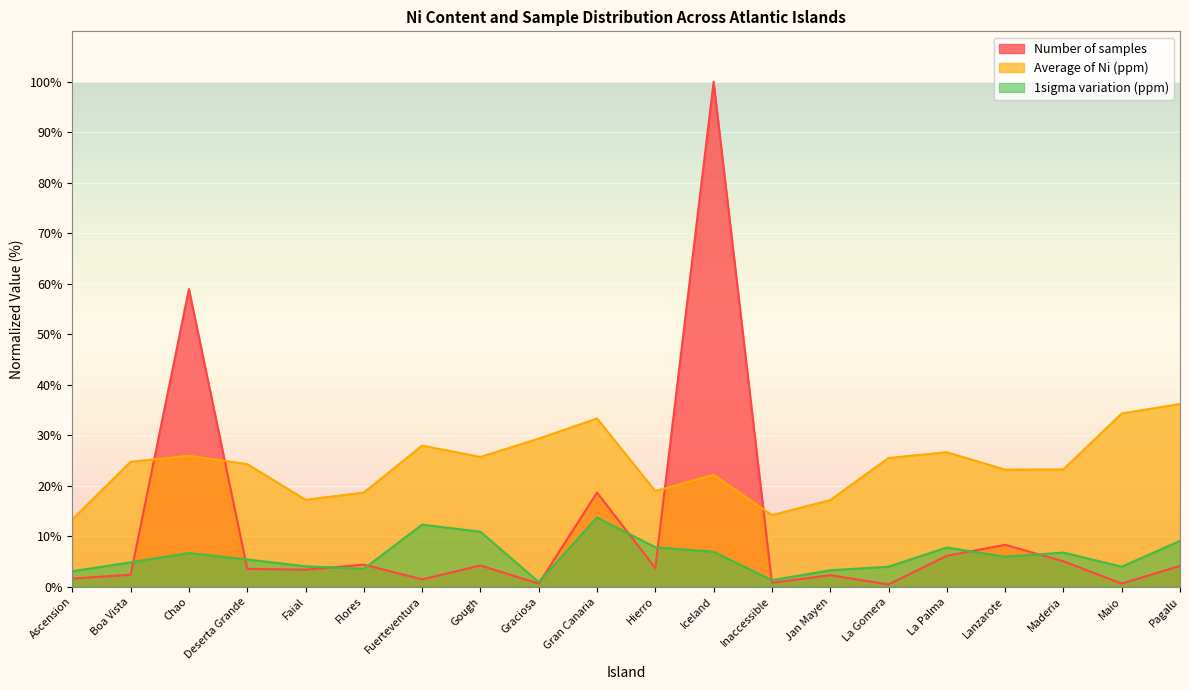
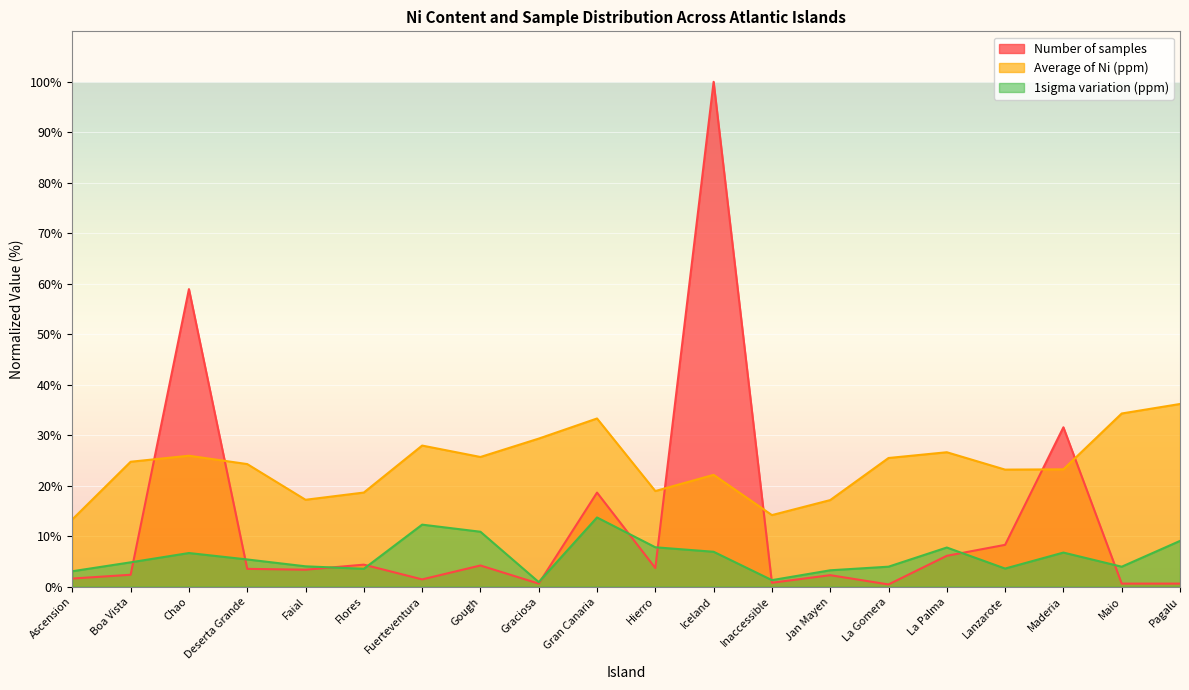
1sigma variation (ppm), Lanzarote: 6% -> 4%
Number of samples, Maderia: 5% -> 32%
Number of samples, Pagalu: 4% -> 1%
